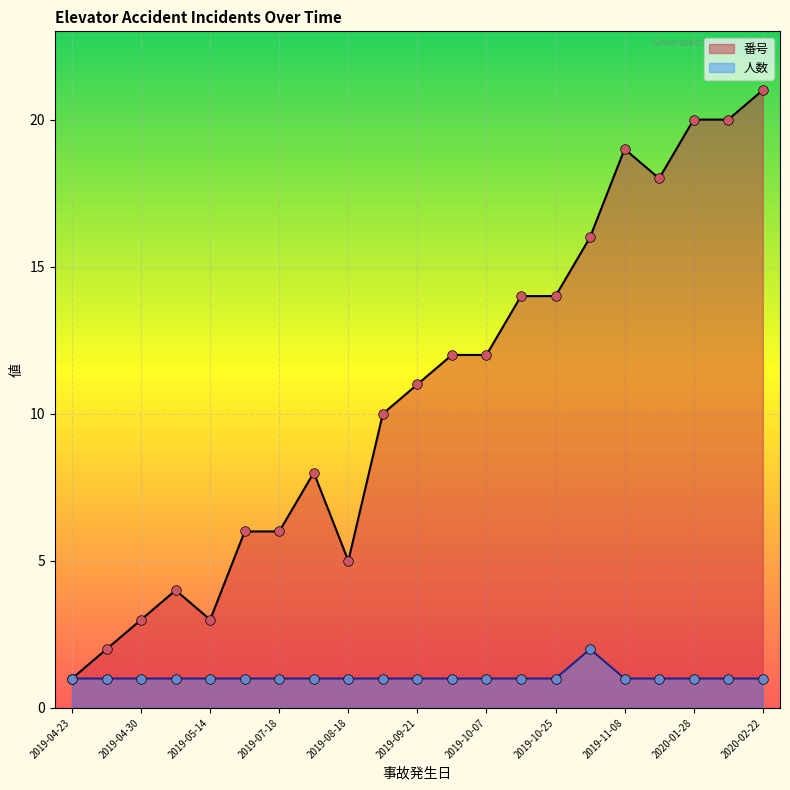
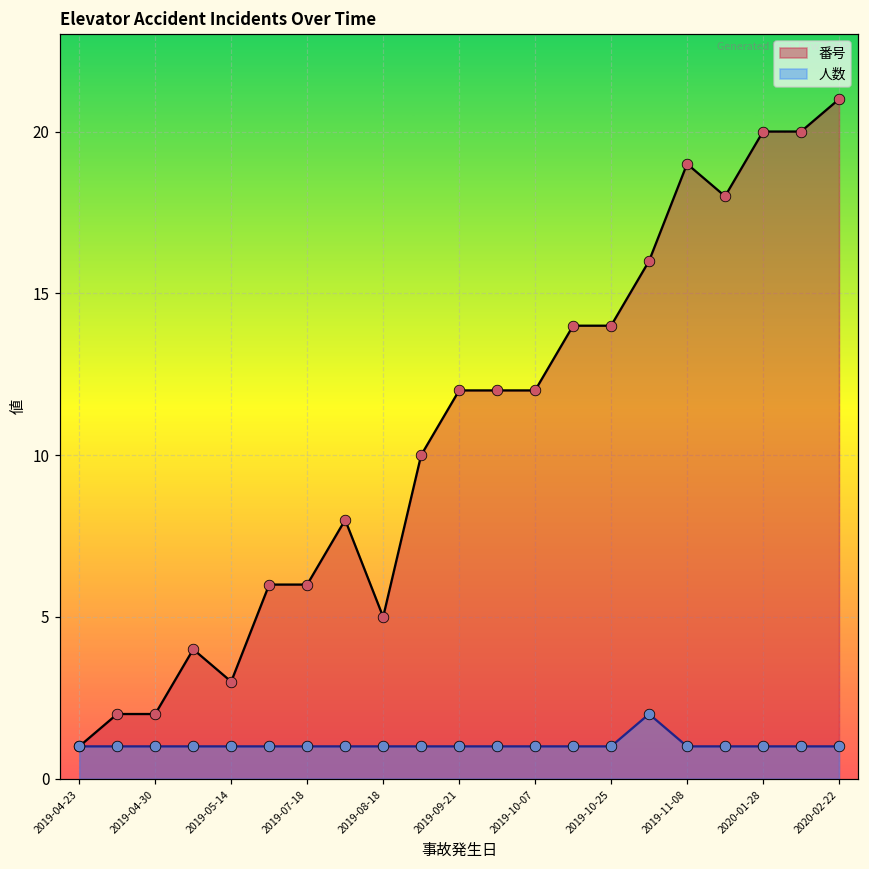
番号, 2019-04-30: 3 -> 2
番号, 2019-09-21: 11 -> 12
